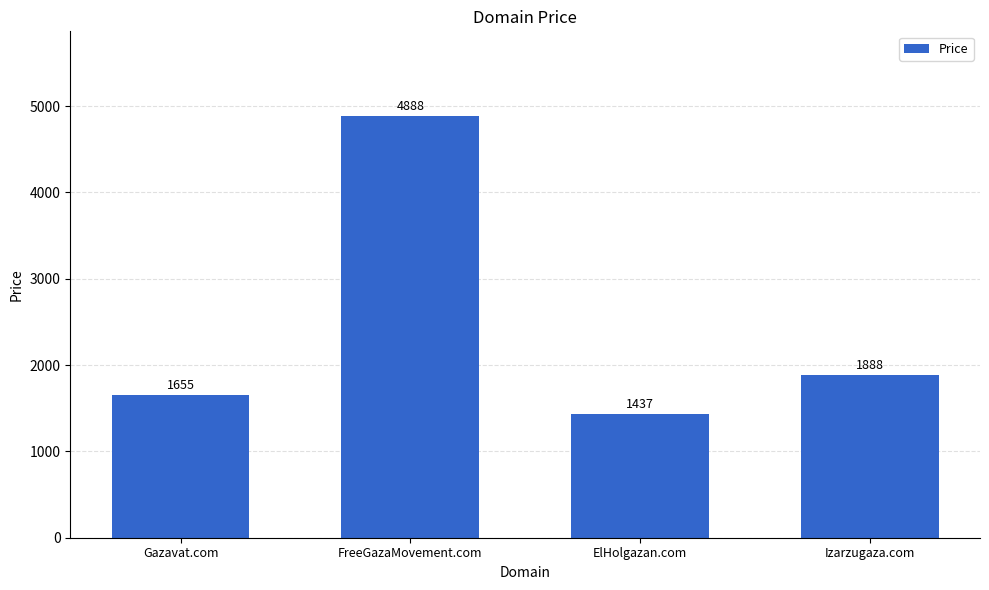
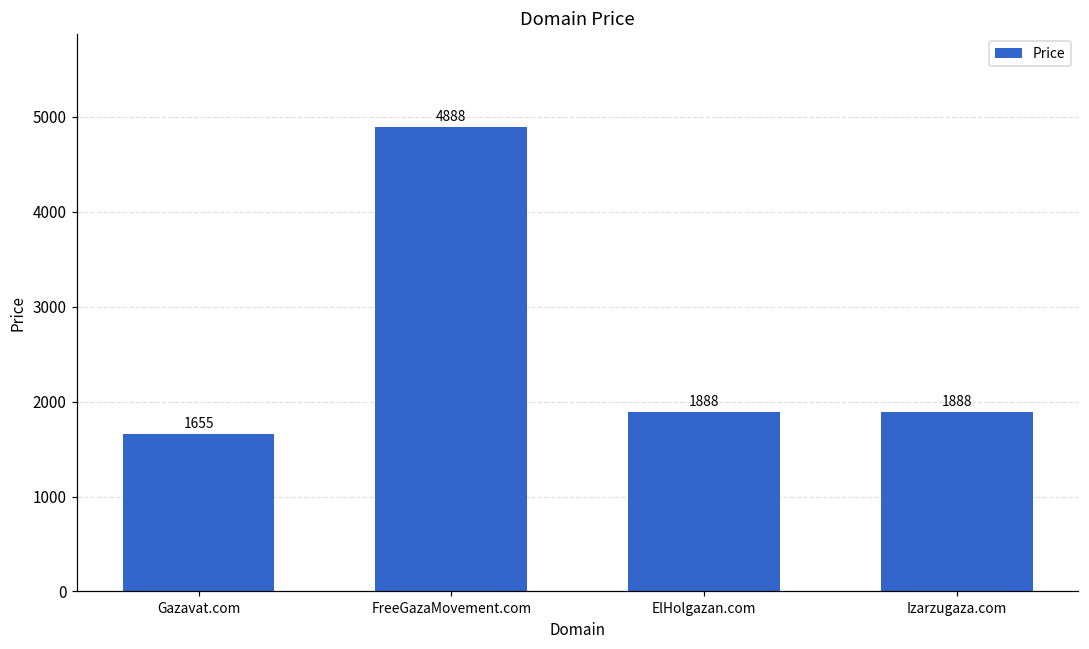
ElHolgazan.com: 1437 -> 1888
